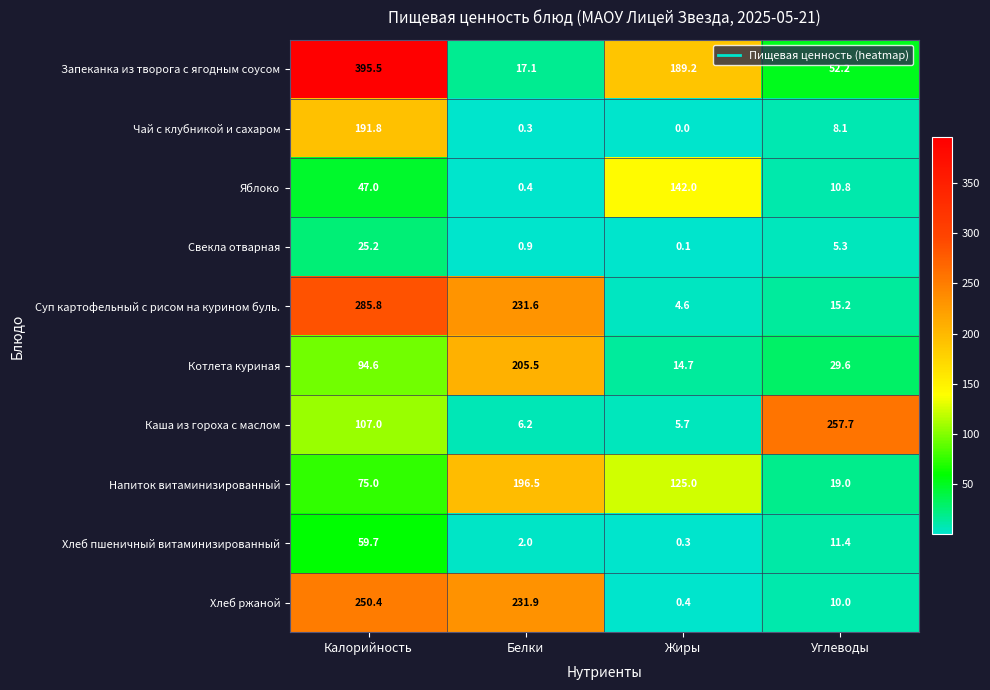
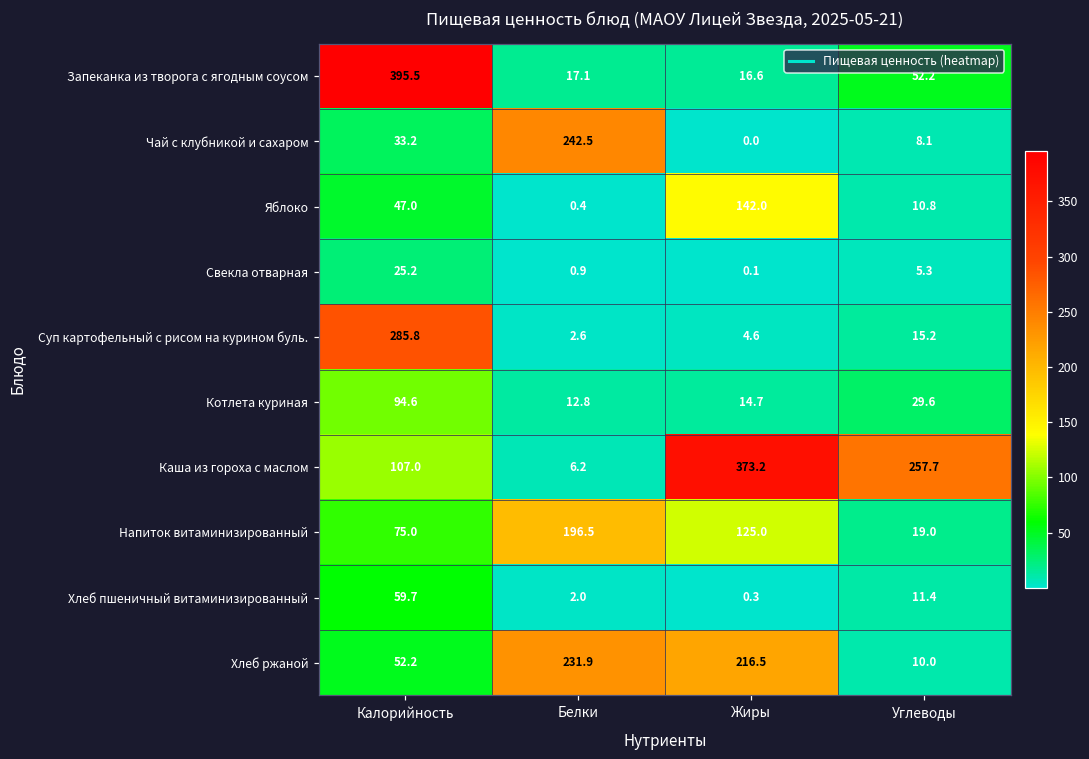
Запеканка из творога с ягодным соусом, Жиры: 189.2 -> 16.6
Чай с клубникой и сахаром, Калорийность: 191.8 -> 33.2
Чай с клубникой и сахаром, Белки: 0.3 -> 242.5
Суп картофельный с рисом на курином буль., Белки: 231.6 -> 2.6
Котлета куриная, Белки: 205.5 -> 12.8
Каша из гороха с маслом, Жиры: 5.7 -> 373.2
Хлеб ржаной, Калорийность: 250.4 -> 52.2
Хлеб ржаной, Жиры: 0.4 -> 216.5
